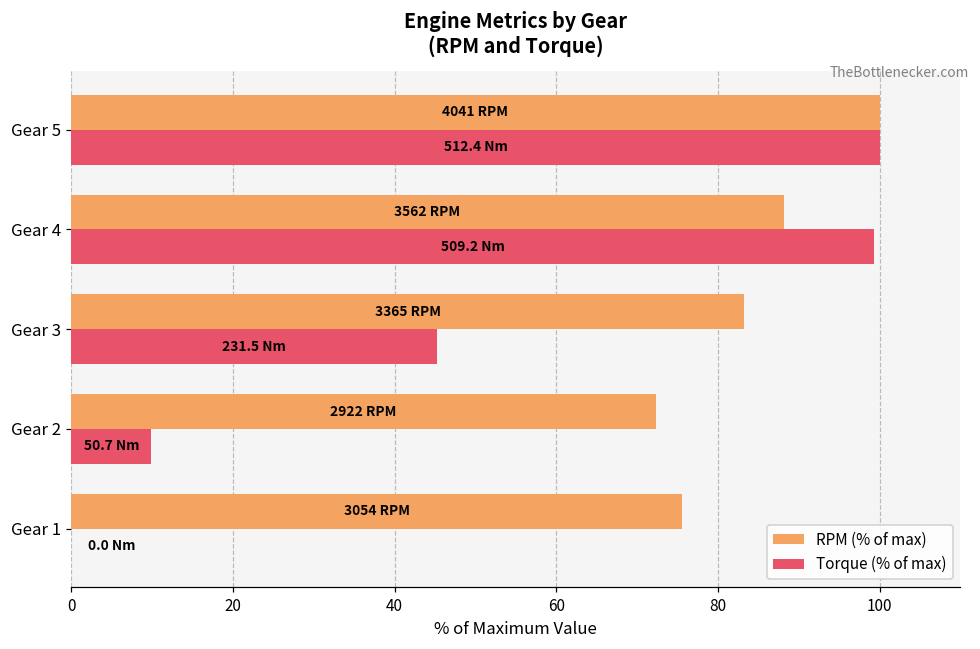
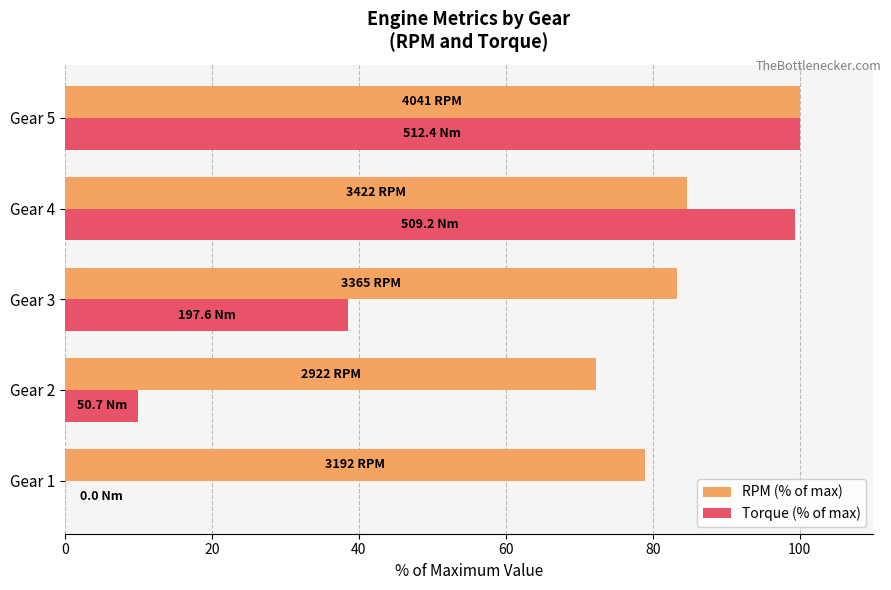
RPM (% of max), Gear 4: 3562 -> 3422
Torque (% of max), Gear 3: 231.5 -> 197.6
RPM (% of max), Gear 1: 3054 -> 3192
